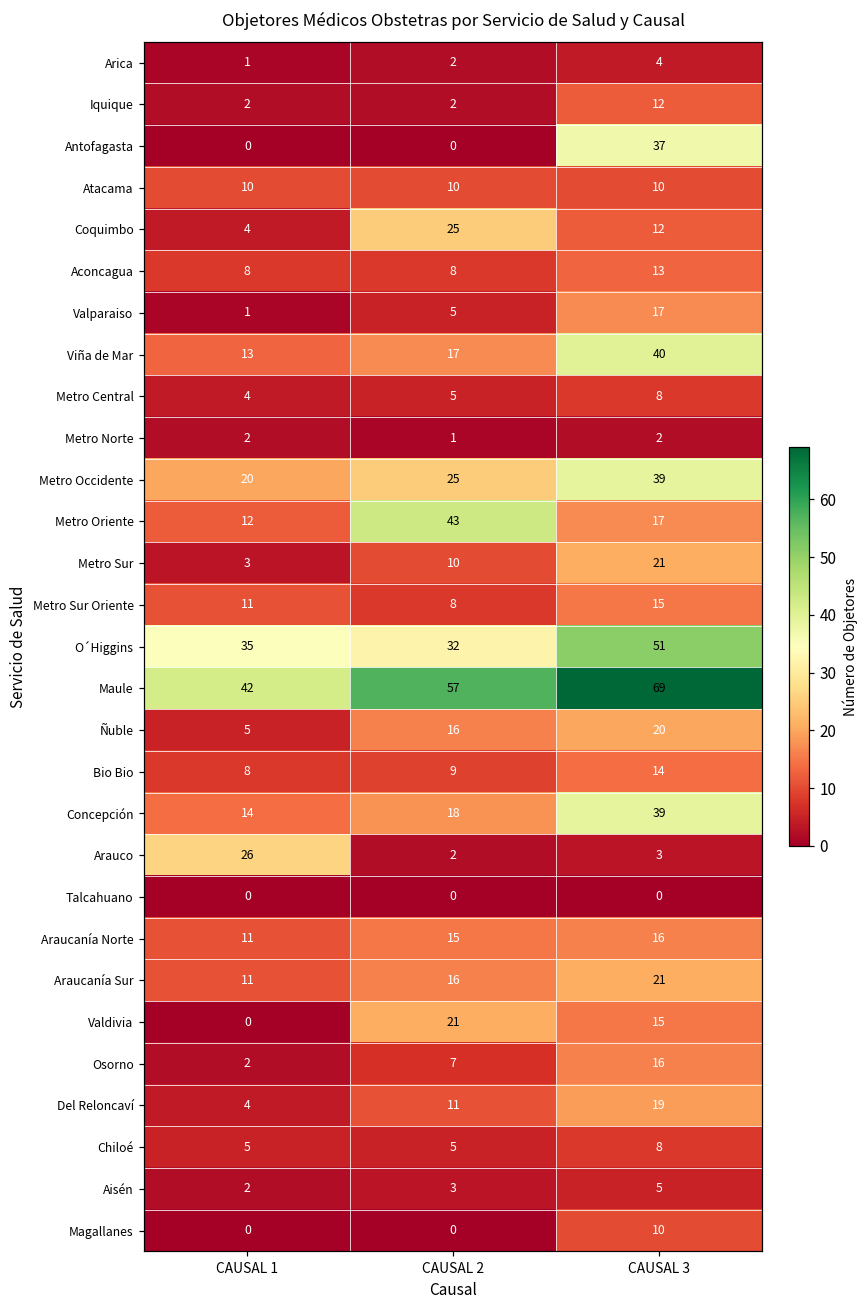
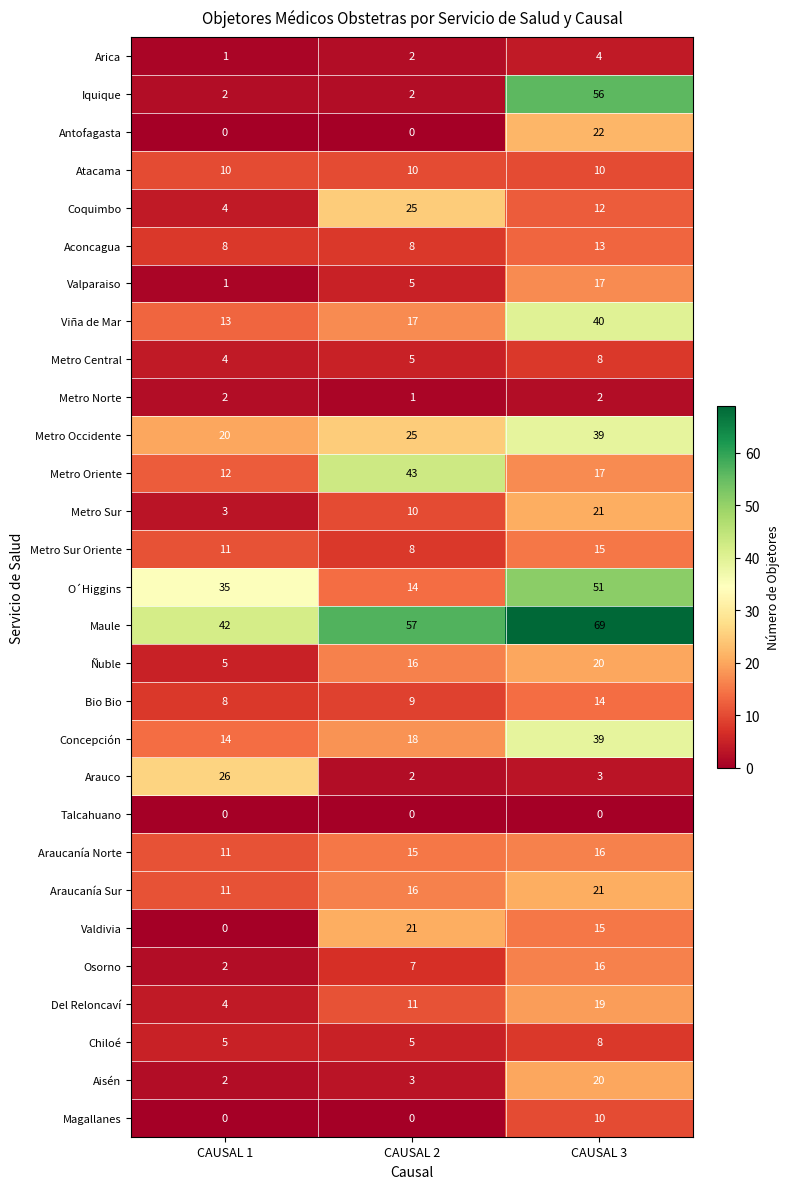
Iquique, CAUSAL 3: 12 -> 56
Antofagasta, CAUSAL 3: 37 -> 22
O´Higgins, CAUSAL 2: 32 -> 14
Aisén, CAUSAL 3: 5 -> 20
